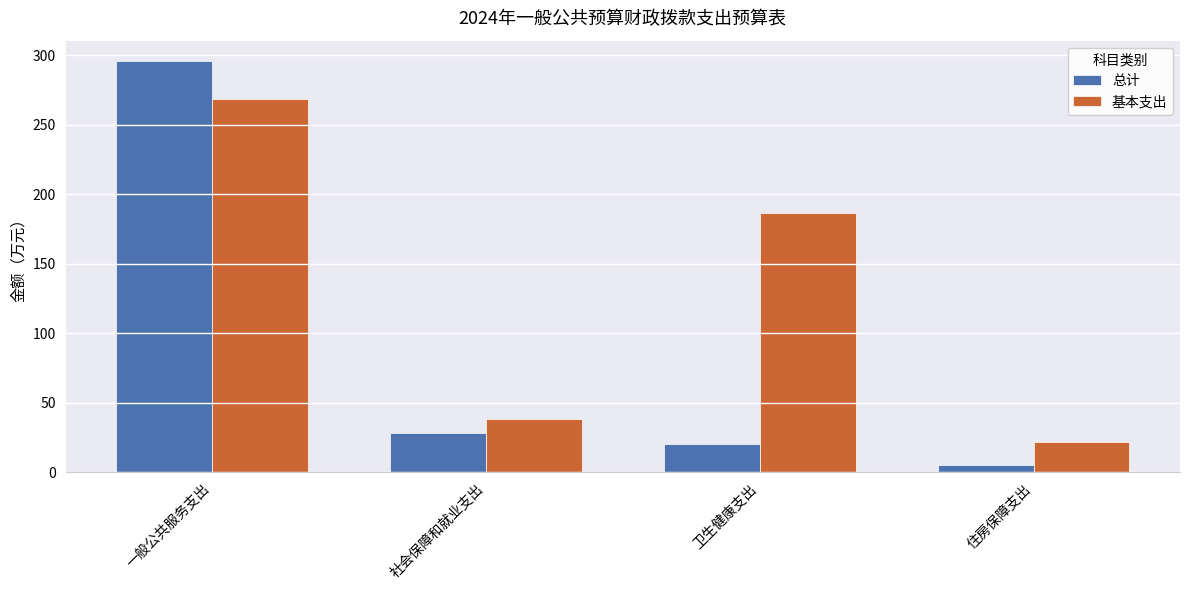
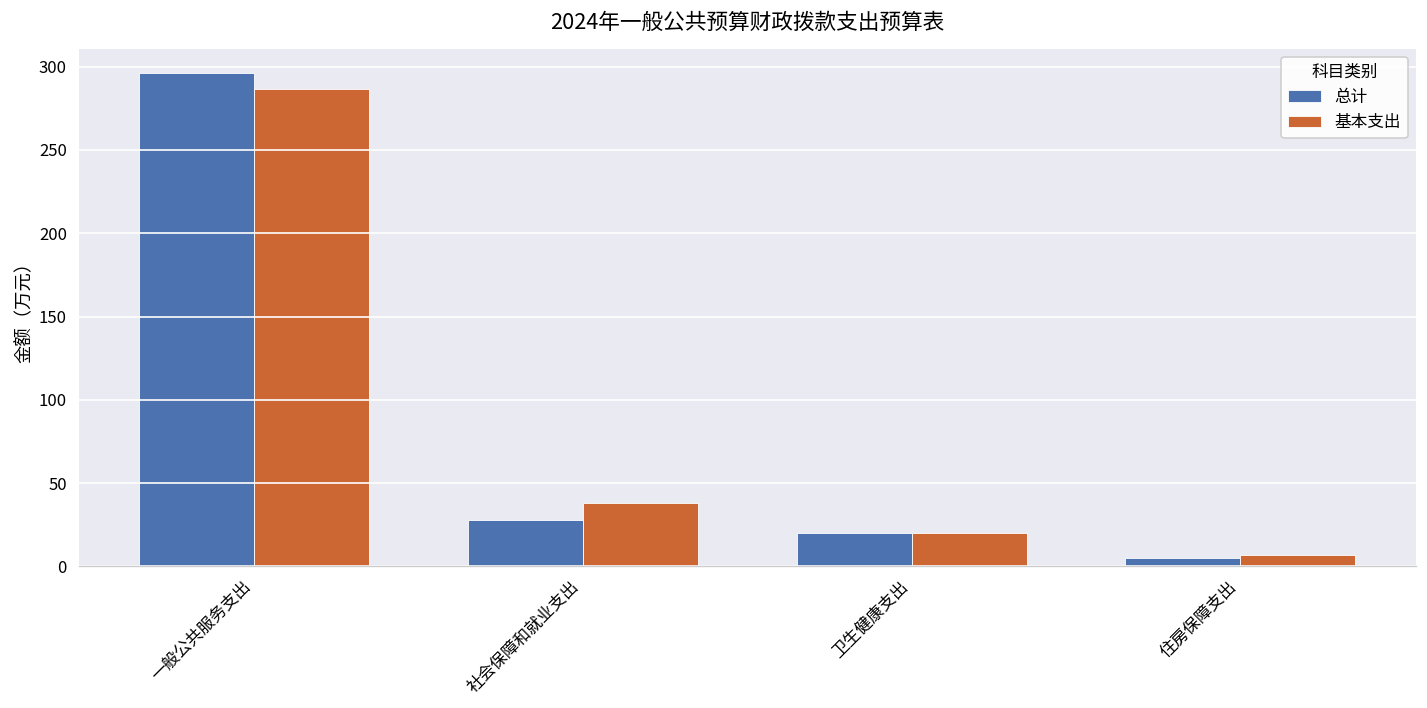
基本支出, 一般公共服务支出: 269 -> 287
基本支出, 卫生健康支出: 186 -> 20
基本支出, 住房保障支出: 21 -> 7
